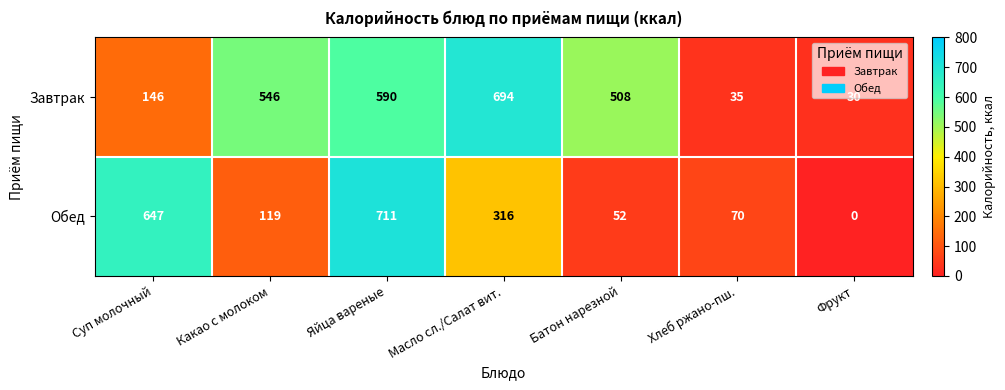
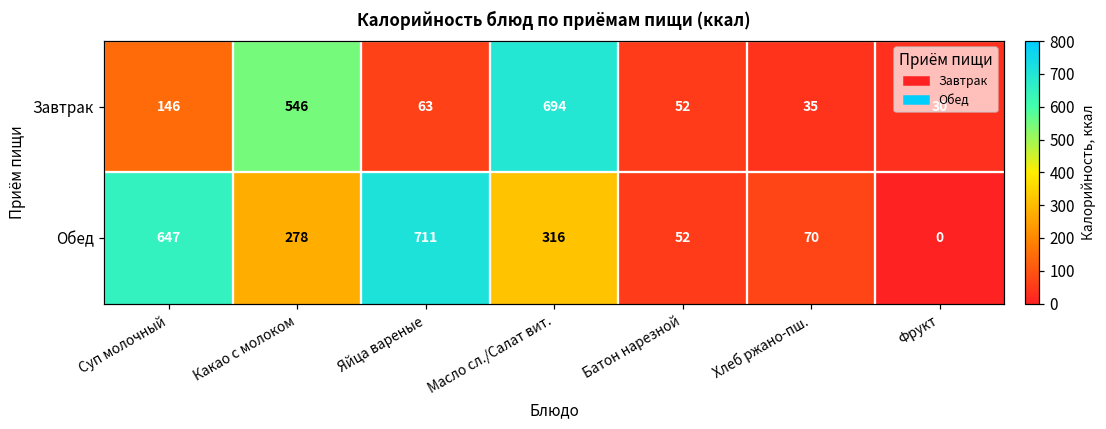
Завтрак, Яйца вареные: 590 -> 63
Завтрак, Батон нарезной: 508 -> 52
Обед, Какао с молоком: 119 -> 278
